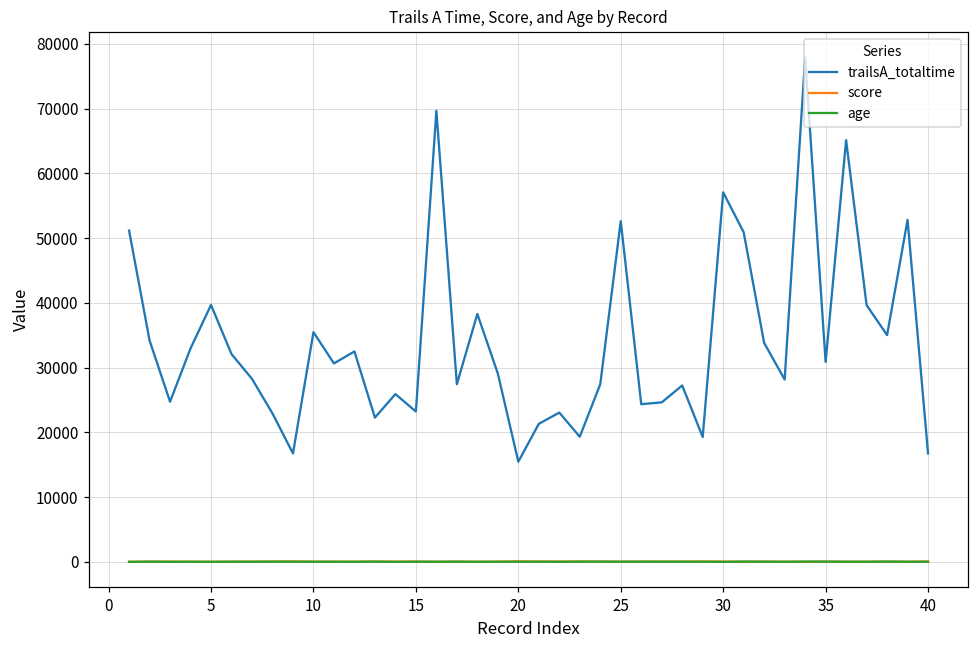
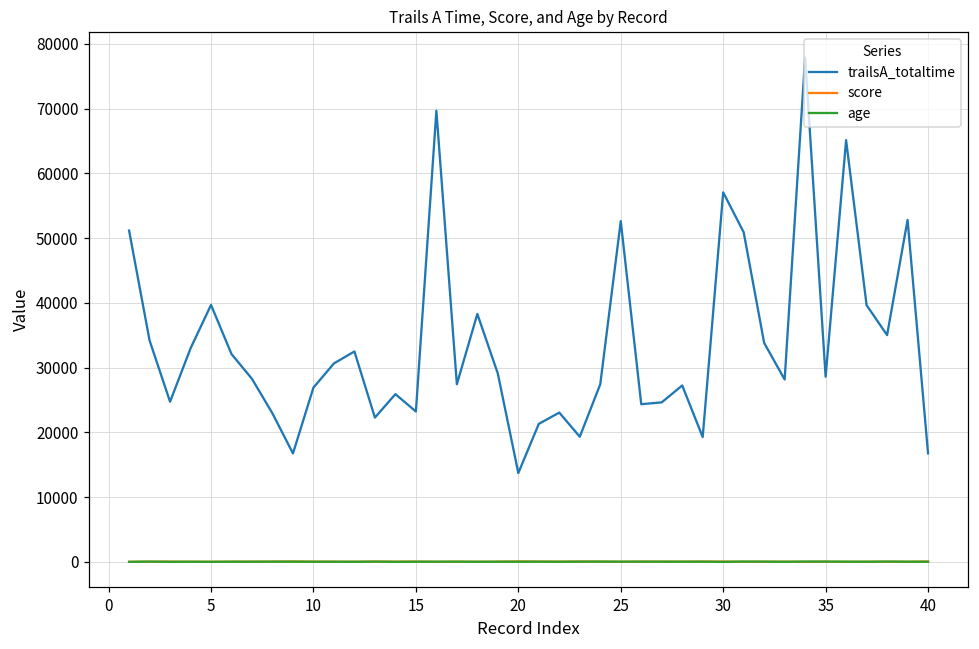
trailsA_totaltime, 10: 35000 -> 27000
trailsA_totaltime, 20: 15000 -> 14000
trailsA_totaltime, 35: 31000 -> 29000
